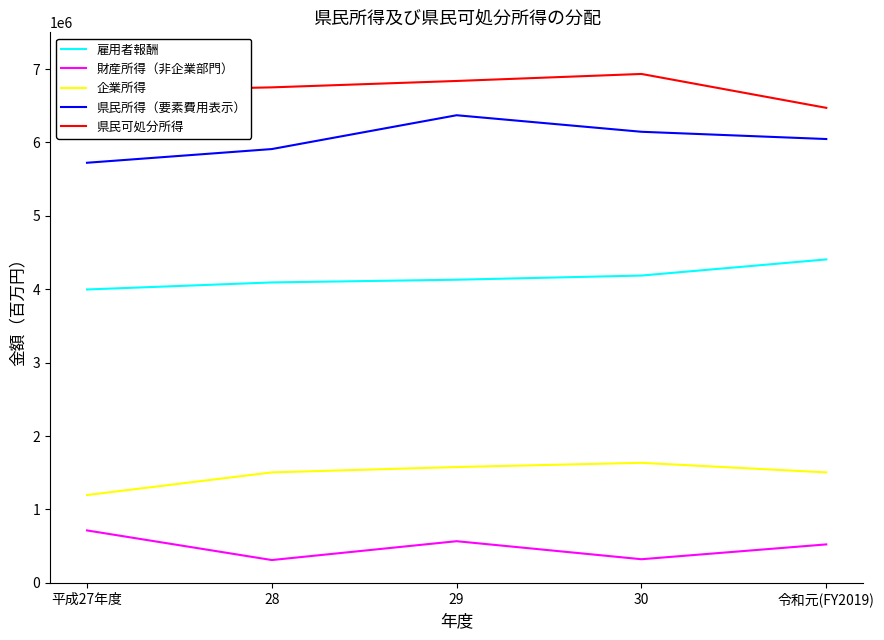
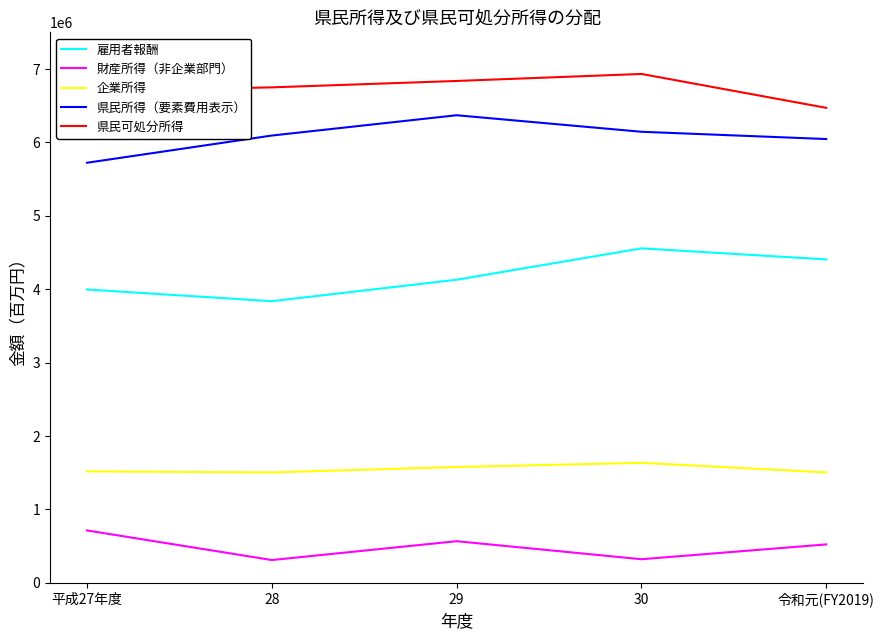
企業所得, 平成27年度: 1200000 -> 1500000
雇用者報酬, 28: 4100000 -> 3800000
県民所得（要素費用表示）, 28: 5900000 -> 6100000
雇用者報酬, 30: 4200000 -> 4600000
